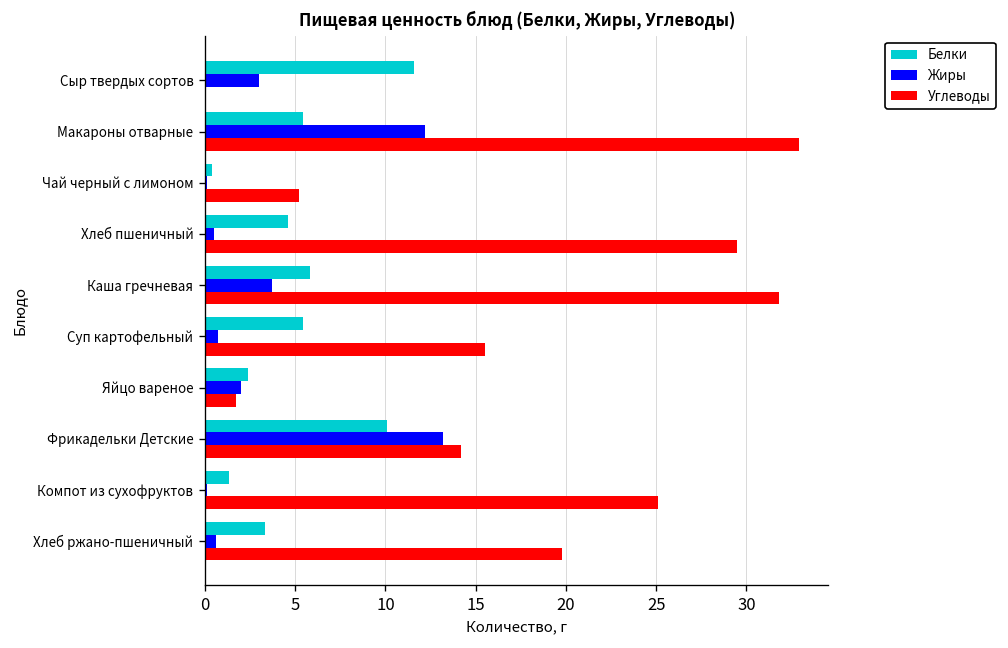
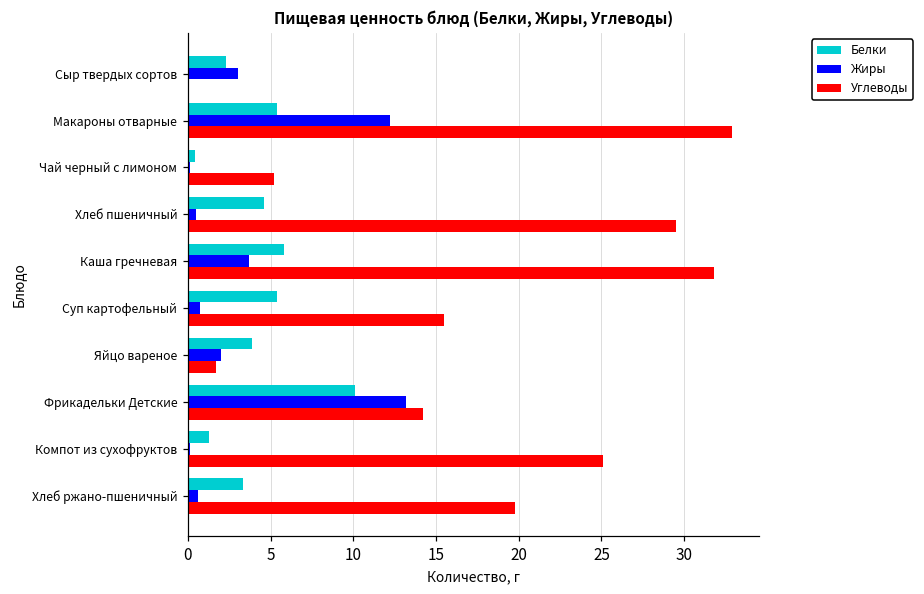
Белки, Сыр твердых сортов: 11.6 -> 2.3
Белки, Яйцо вареное: 2.4 -> 3.9
